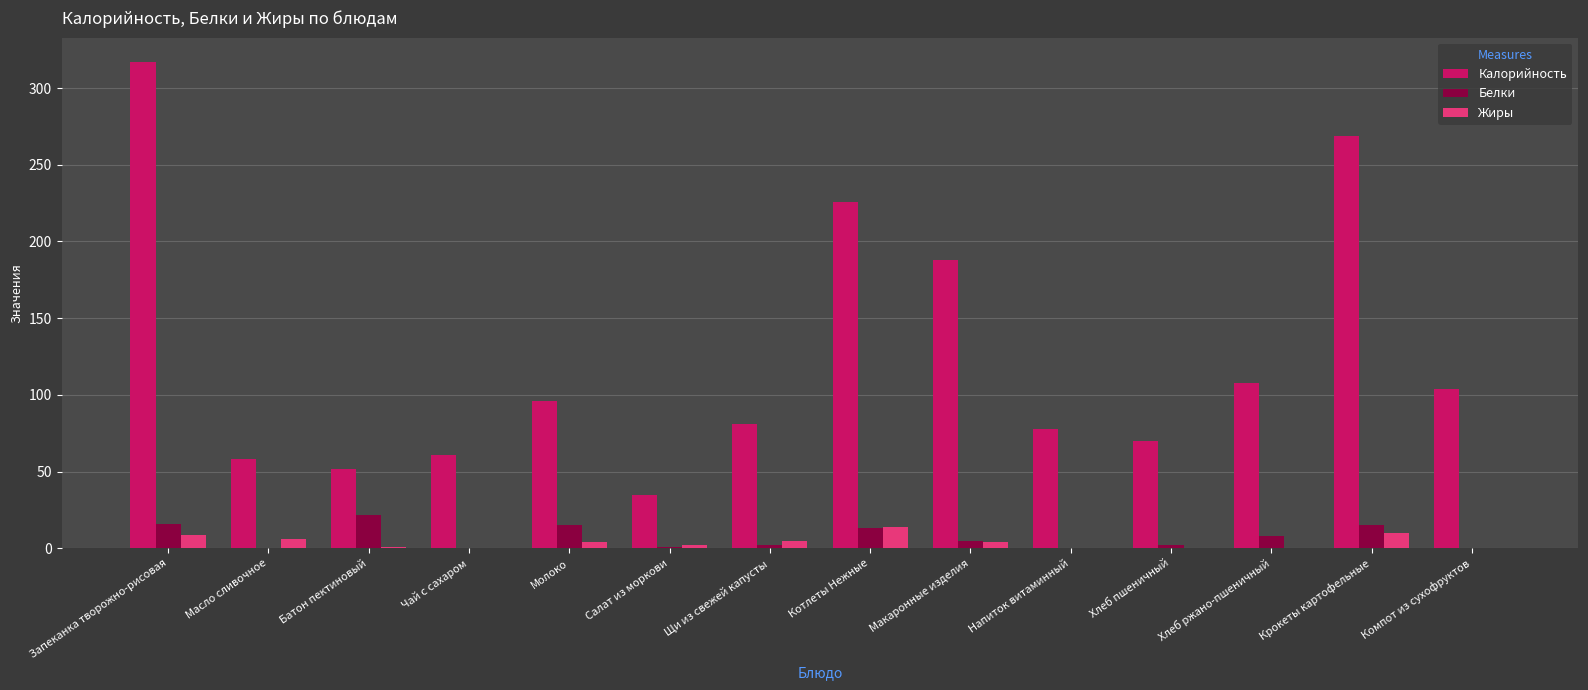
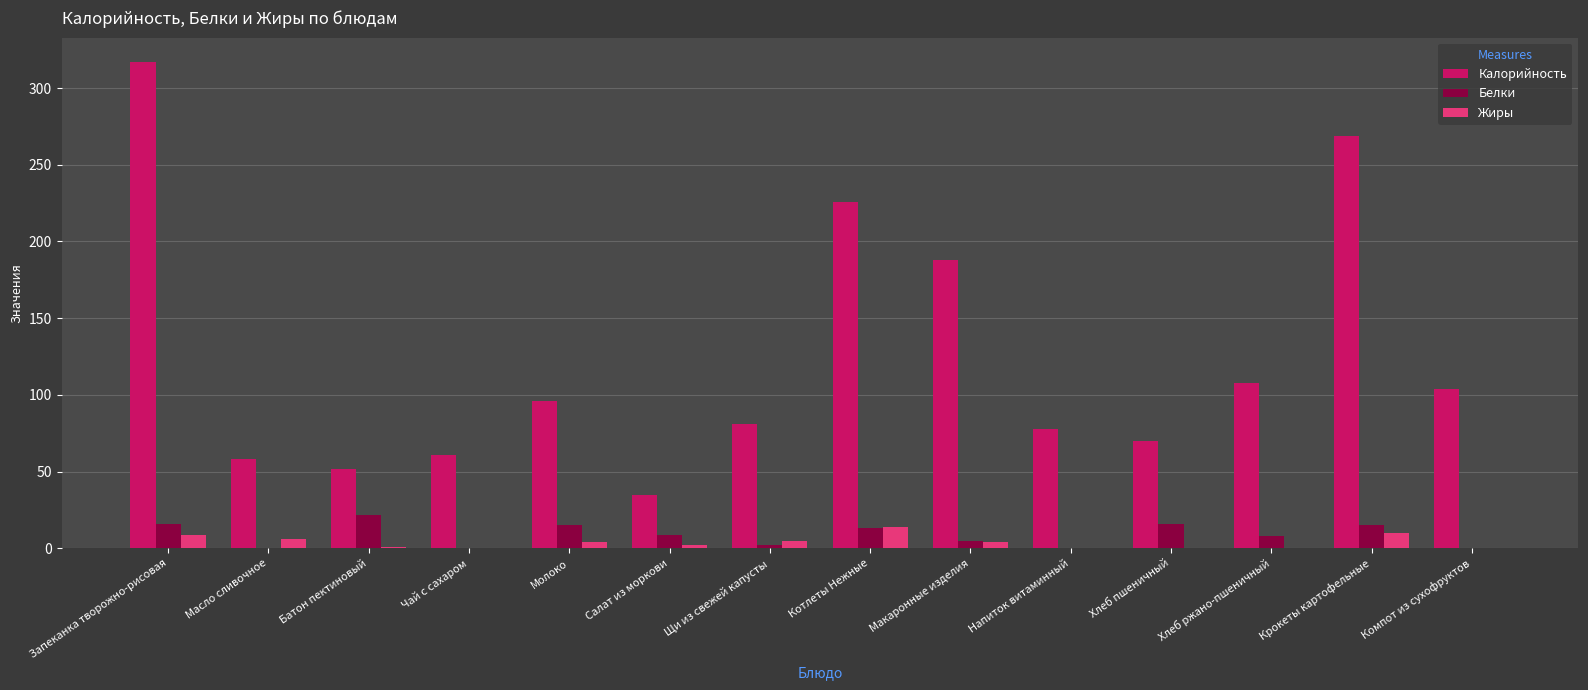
Белки, Салат из моркови: 1 -> 9
Белки, Хлеб пшеничный: 2 -> 16
